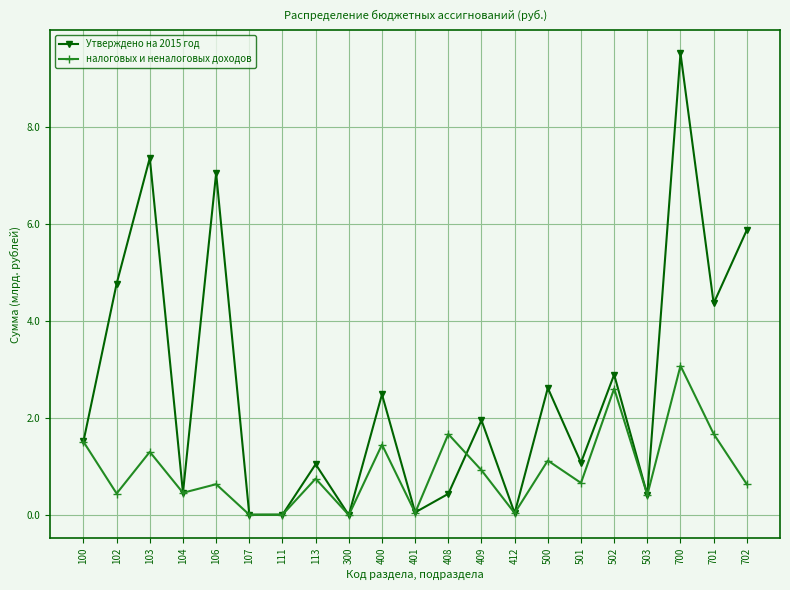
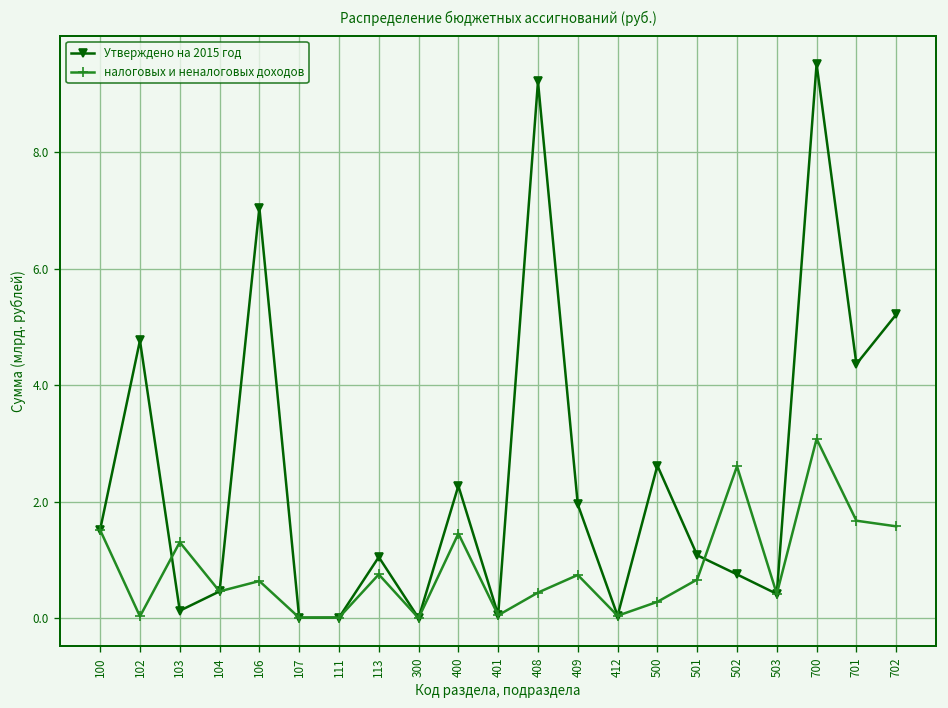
налоговых и неналоговых доходов, 102: 0.4 -> 0.0
Утверждено на 2015 год, 103: 7.4 -> 0.1
Утверждено на 2015 год, 400: 2.5 -> 2.3
Утверждено на 2015 год, 408: 0.4 -> 9.2
налоговых и неналоговых доходов, 408: 1.7 -> 0.4
налоговых и неналоговых доходов, 409: 0.9 -> 0.7
налоговых и неналоговых доходов, 500: 1.1 -> 0.3
Утверждено на 2015 год, 502: 2.9 -> 0.8
Утверждено на 2015 год, 702: 5.9 -> 5.2
налоговых и неналоговых доходов, 702: 0.6 -> 1.6
